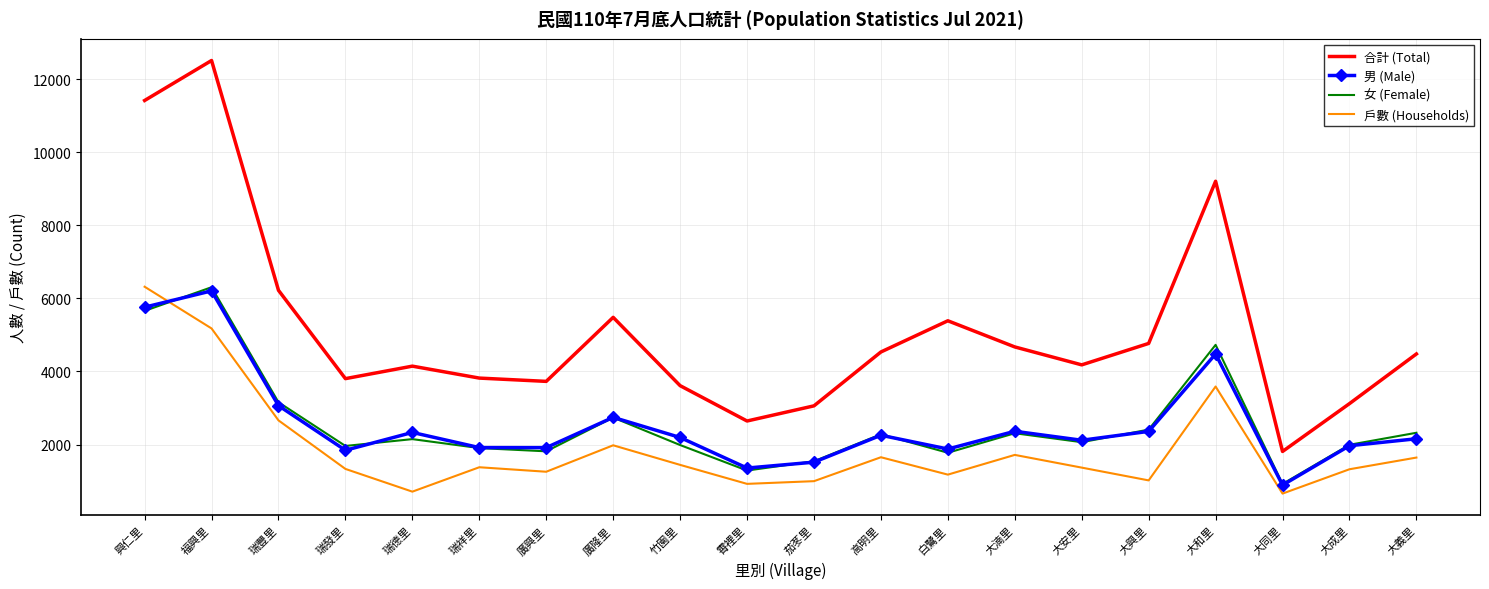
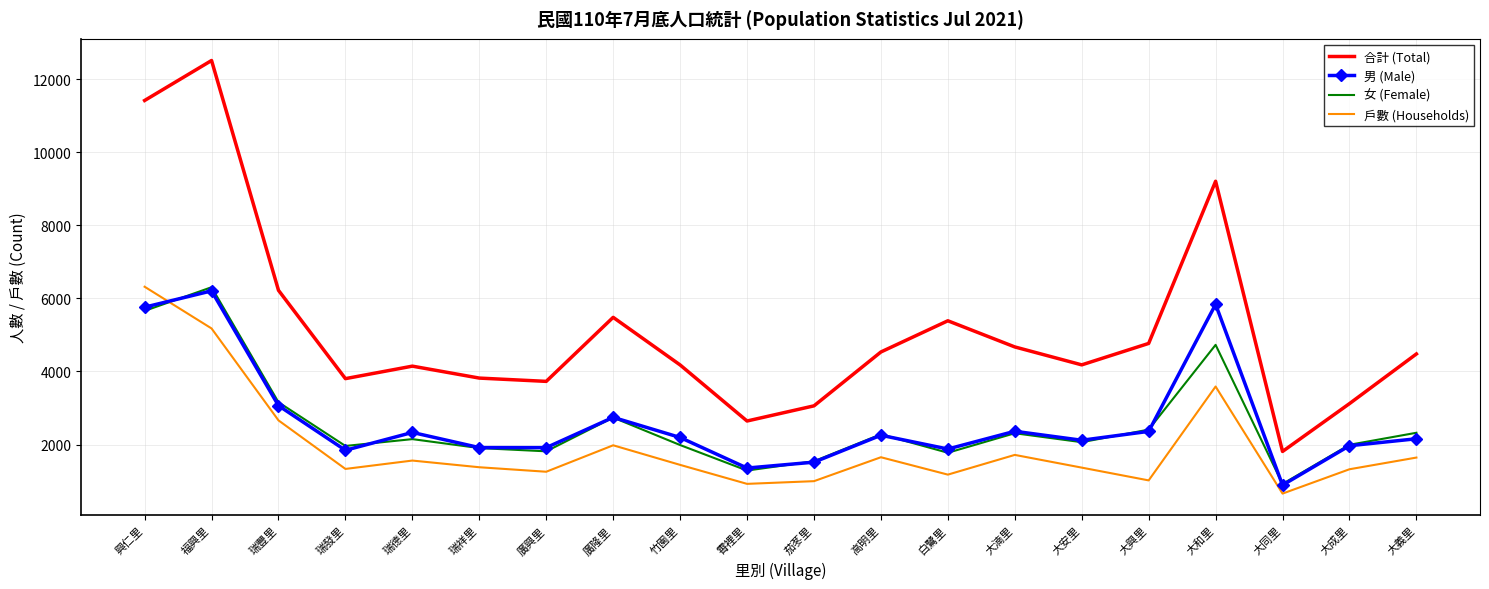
戶數 (Households), 瑞德里: 700 -> 1600
合計 (Total), 竹園里: 3600 -> 4200
男 (Male), 大和里: 4500 -> 5800
